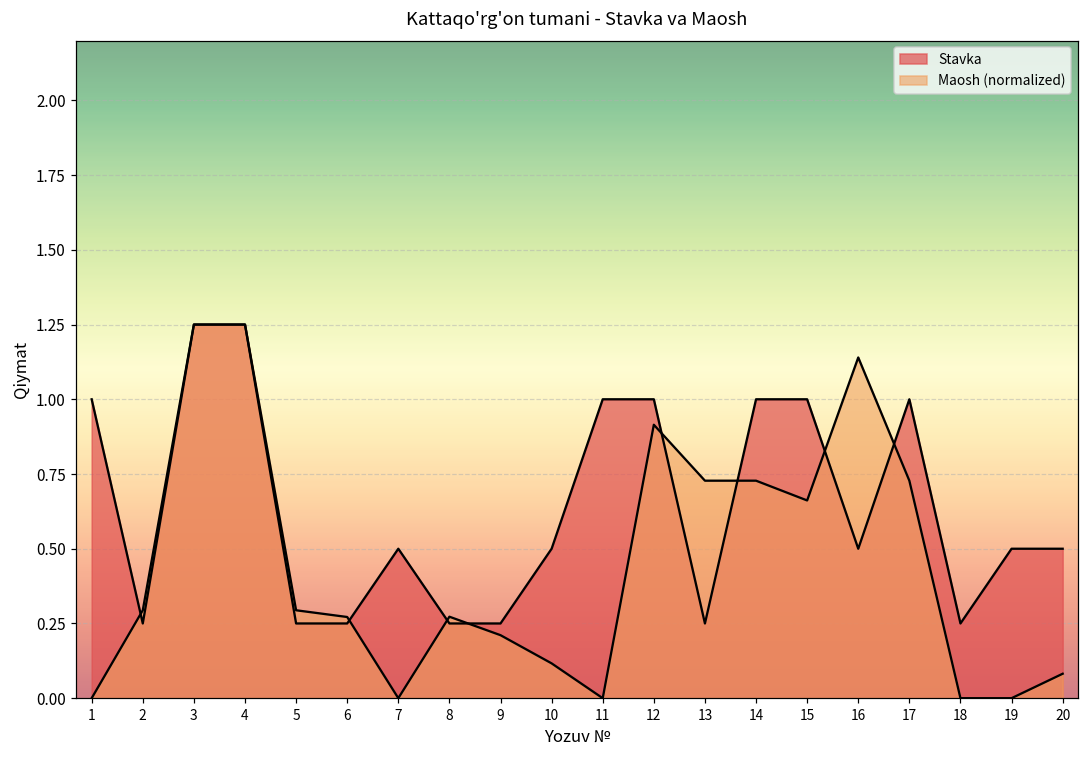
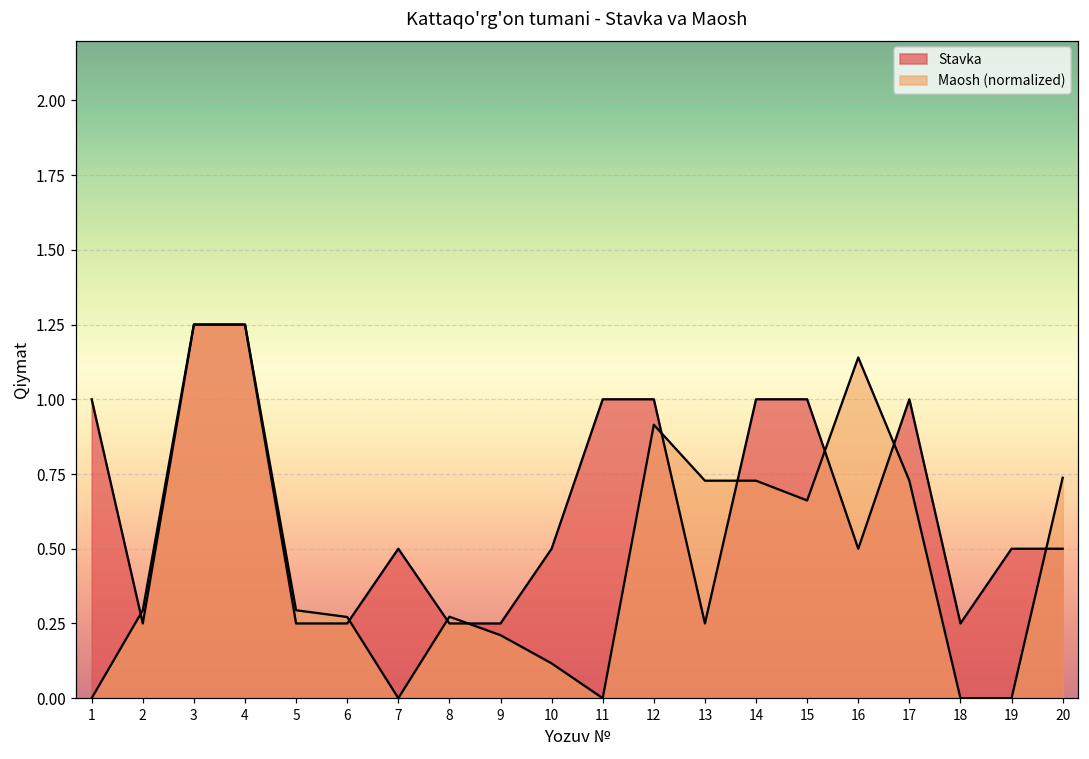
Maosh (normalized), 20: 0.08 -> 0.74
